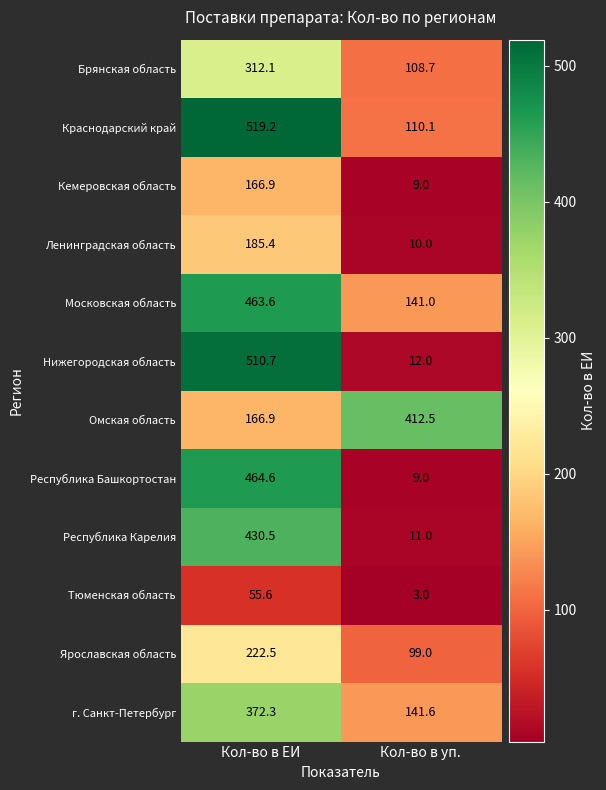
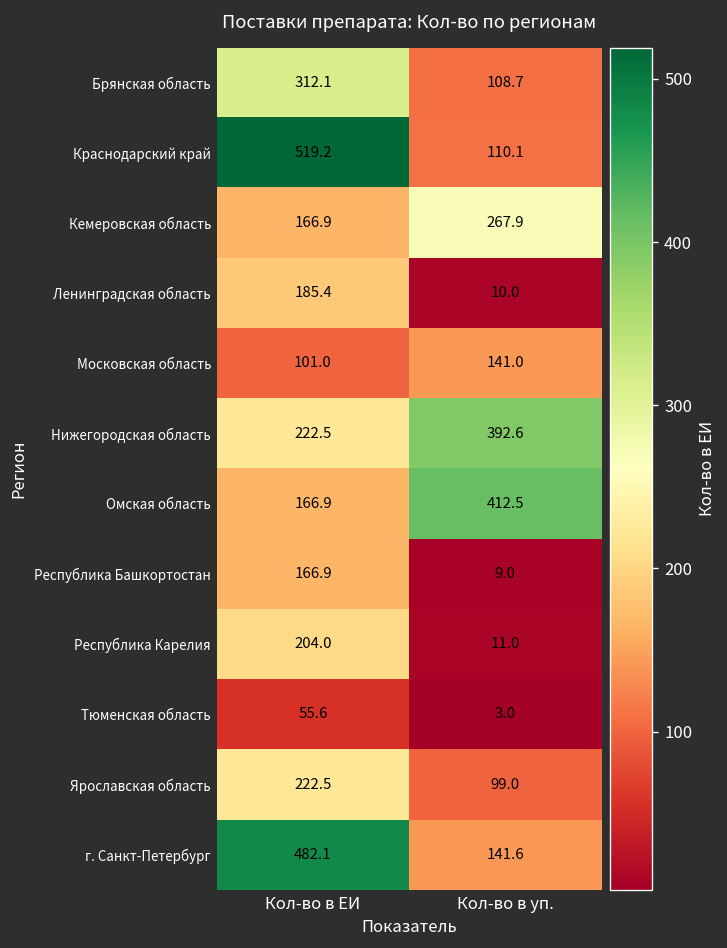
Кемеровская область, Кол-во в уп.: 9.0 -> 267.9
Московская область, Кол-во в ЕИ: 463.6 -> 101.0
Нижегородская область, Кол-во в ЕИ: 510.7 -> 222.5
Нижегородская область, Кол-во в уп.: 12.0 -> 392.6
Республика Башкортостан, Кол-во в ЕИ: 464.6 -> 166.9
Республика Карелия, Кол-во в ЕИ: 430.5 -> 204.0
г. Санкт-Петербург, Кол-во в ЕИ: 372.3 -> 482.1
